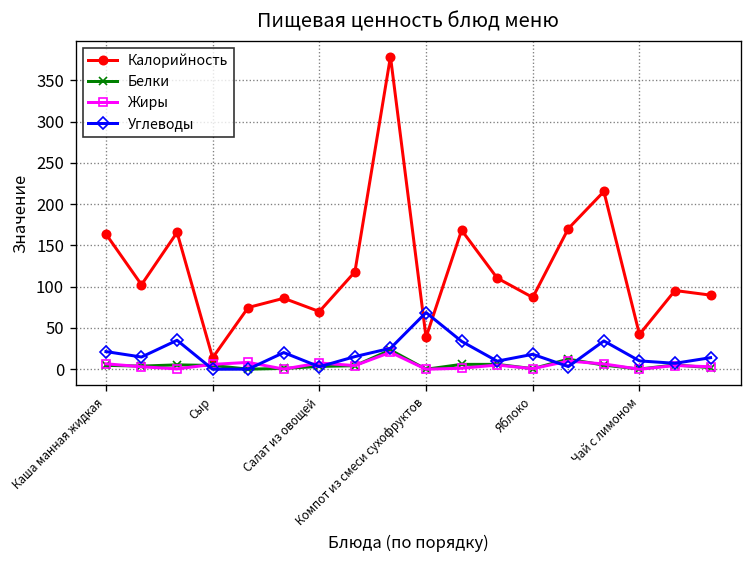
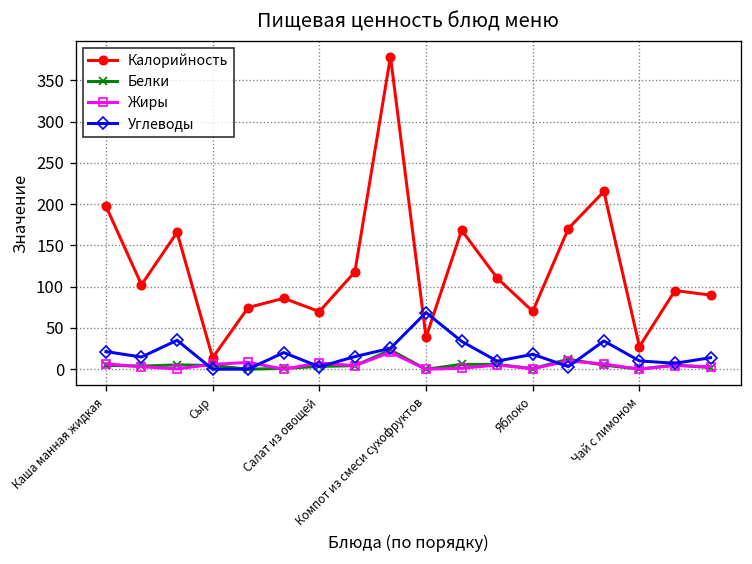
Калорийность, Каша манная жидкая: 160 -> 200
Калорийность, Яблоко: 90 -> 70
Калорийность, Чай с лимоном: 40 -> 30
